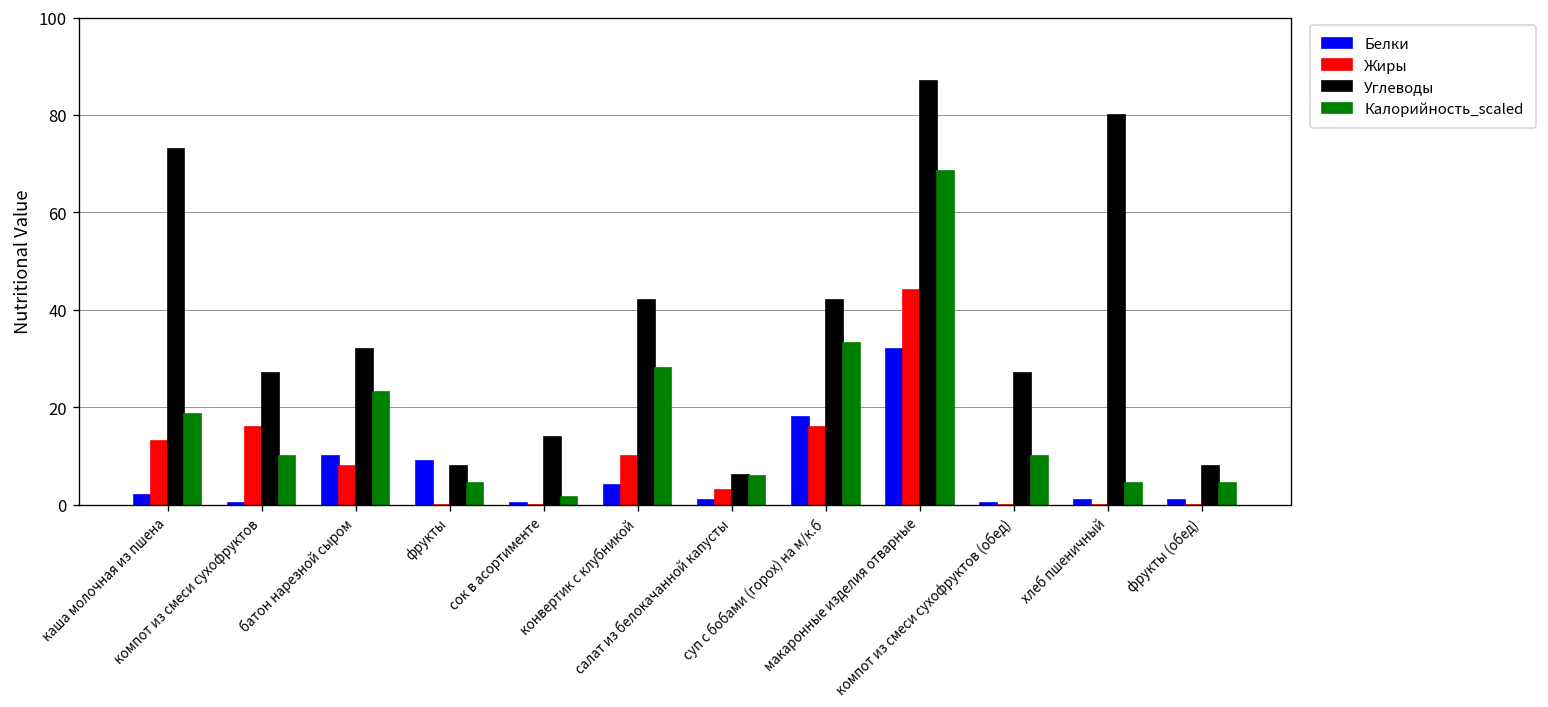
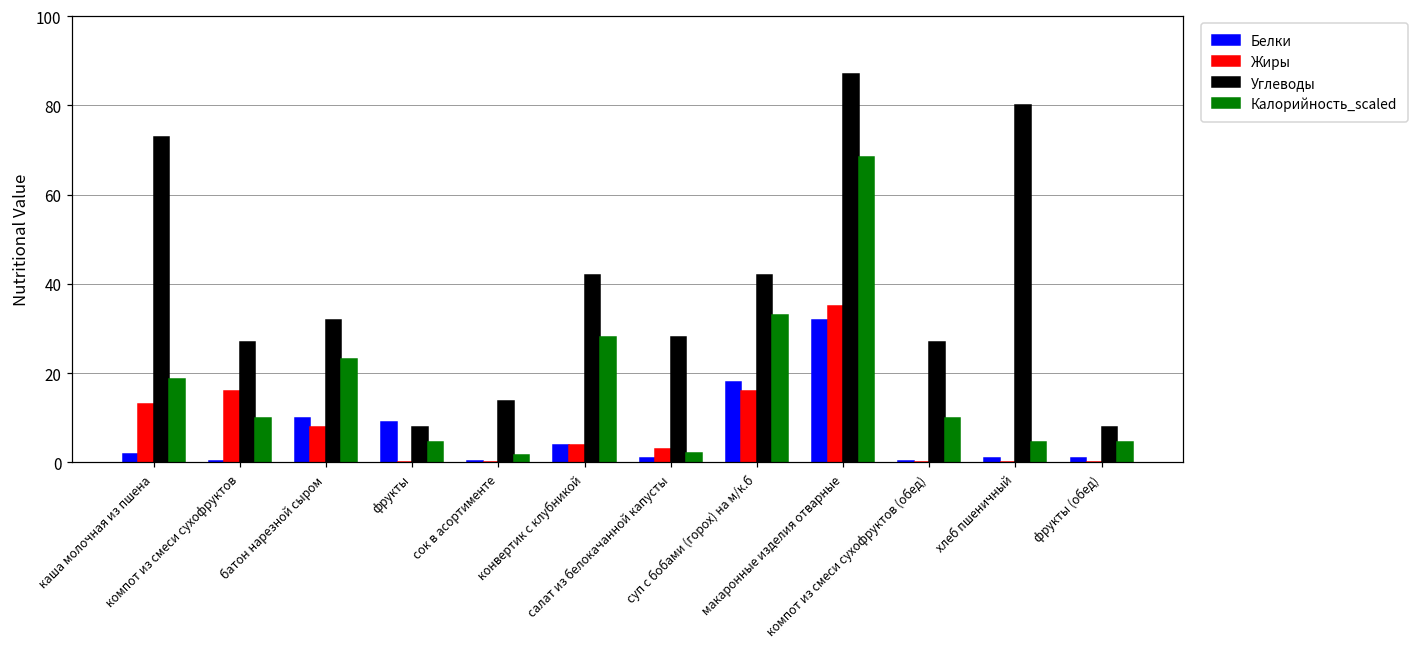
Жиры, конвертик с клубникой: 10 -> 4
Углеводы, салат из белокачанной капусты: 6 -> 28
Калорийность_scaled, салат из белокачанной капусты: 6 -> 2
Жиры, макаронные изделия отварные: 44 -> 35
